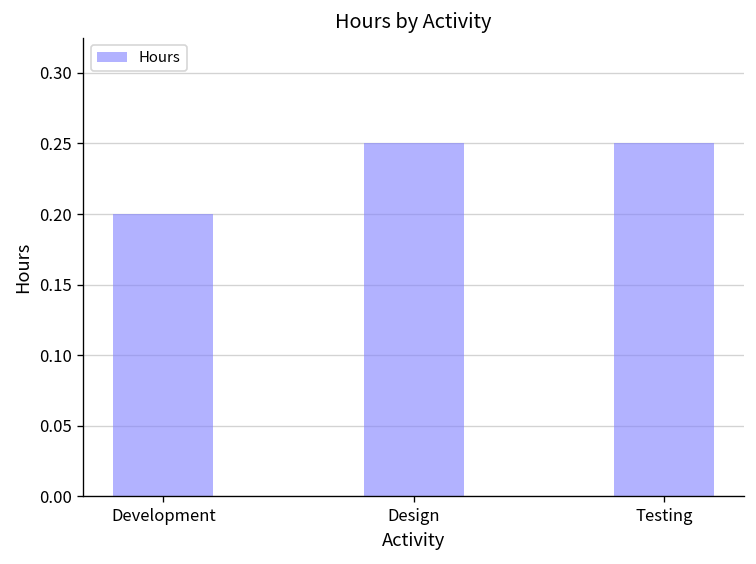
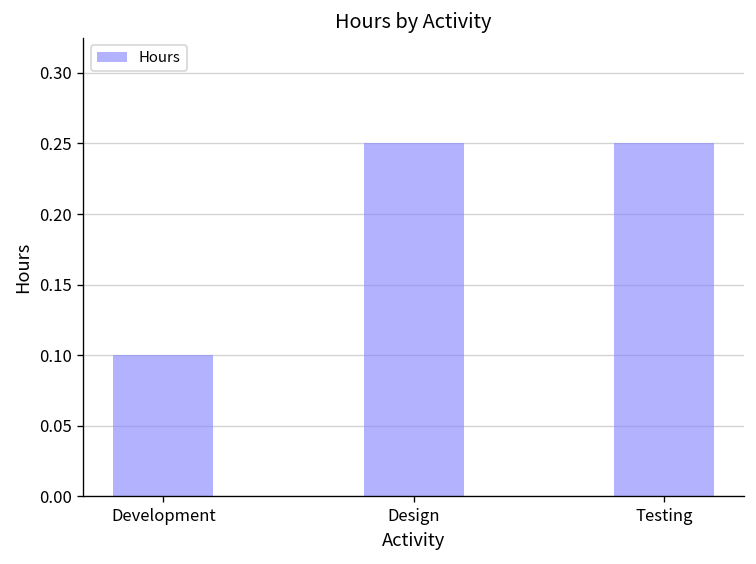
Development: 0.2 -> 0.1
